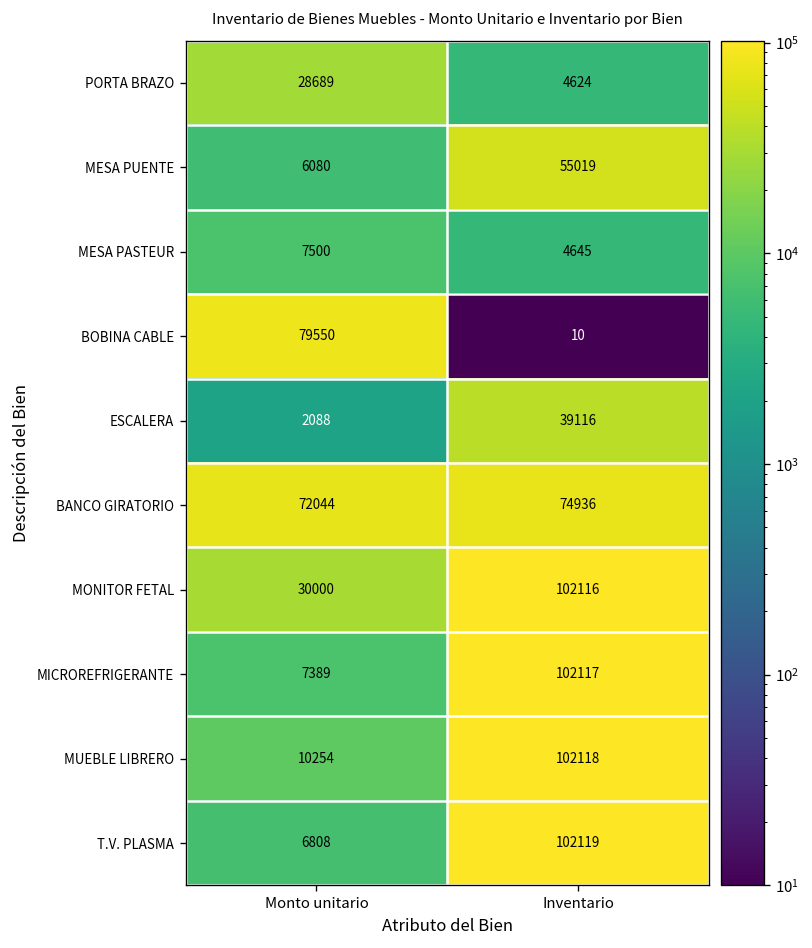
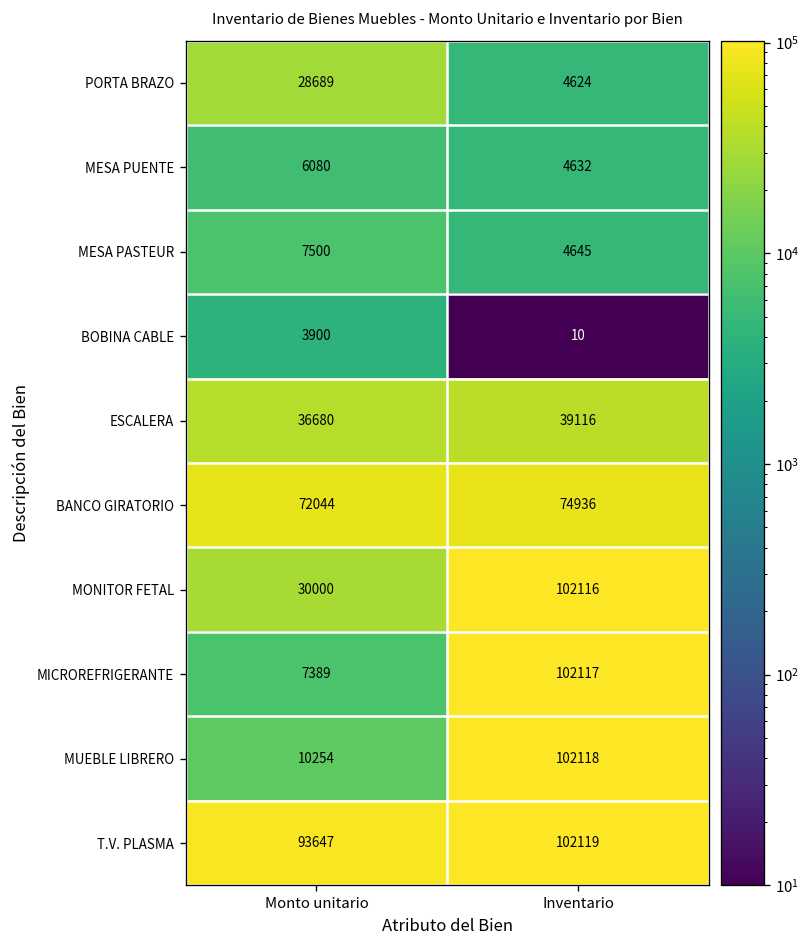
MESA PUENTE, Inventario: 55019 -> 4632
BOBINA CABLE, Monto unitario: 79550 -> 3900
ESCALERA, Monto unitario: 2088 -> 36680
T.V. PLASMA, Monto unitario: 6808 -> 93647
